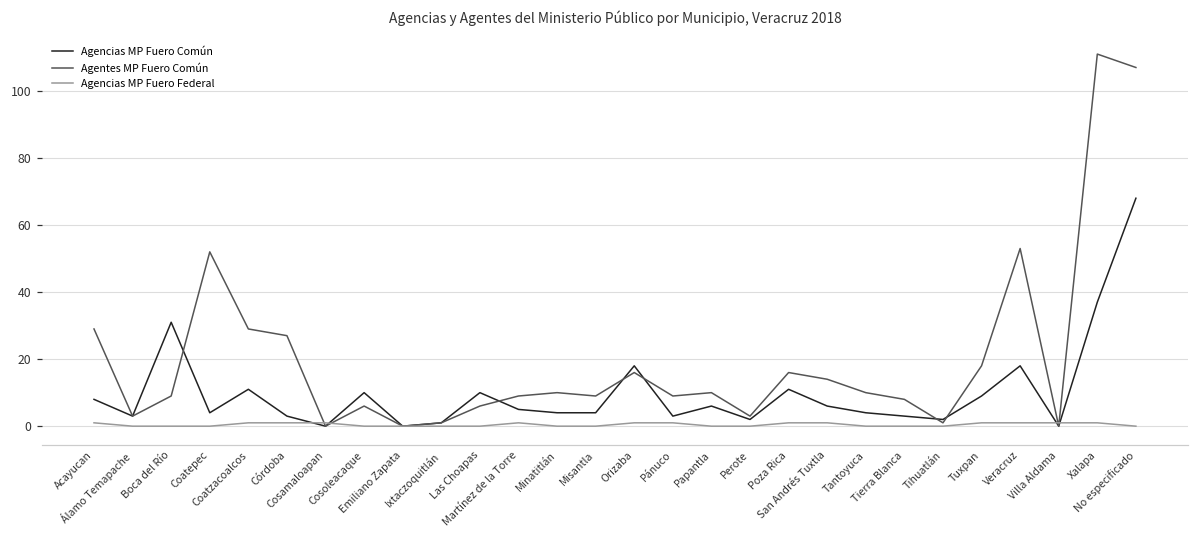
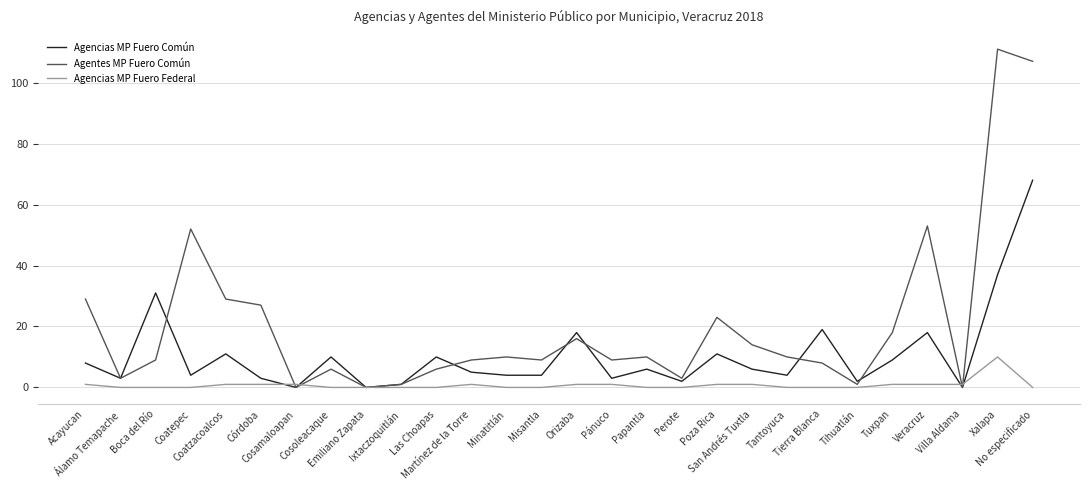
Agentes MP Fuero Común, Poza Rica: 16 -> 23
Agencias MP Fuero Común, Tierra Blanca: 3 -> 19
Agencias MP Fuero Federal, Xalapa: 1 -> 10
